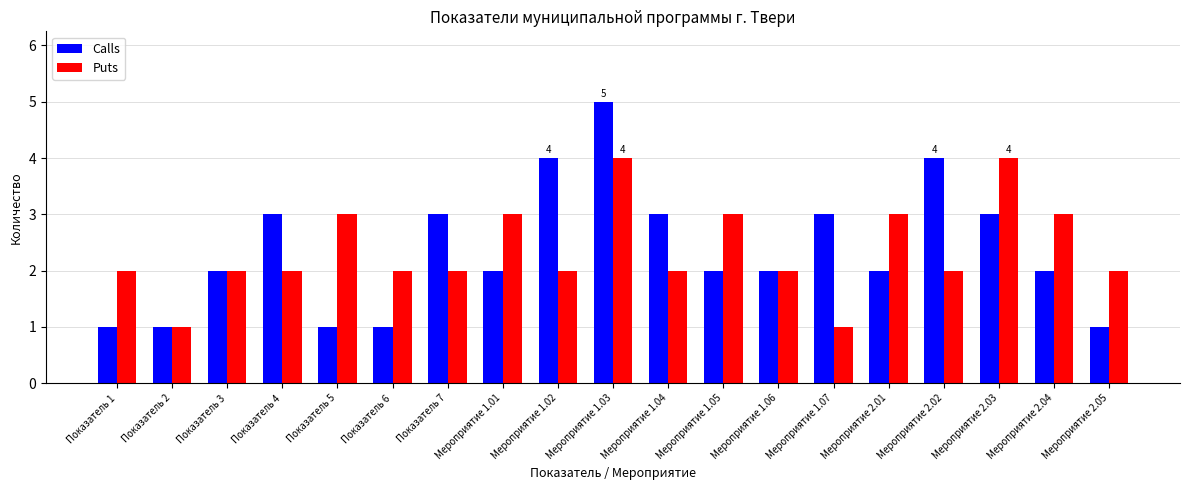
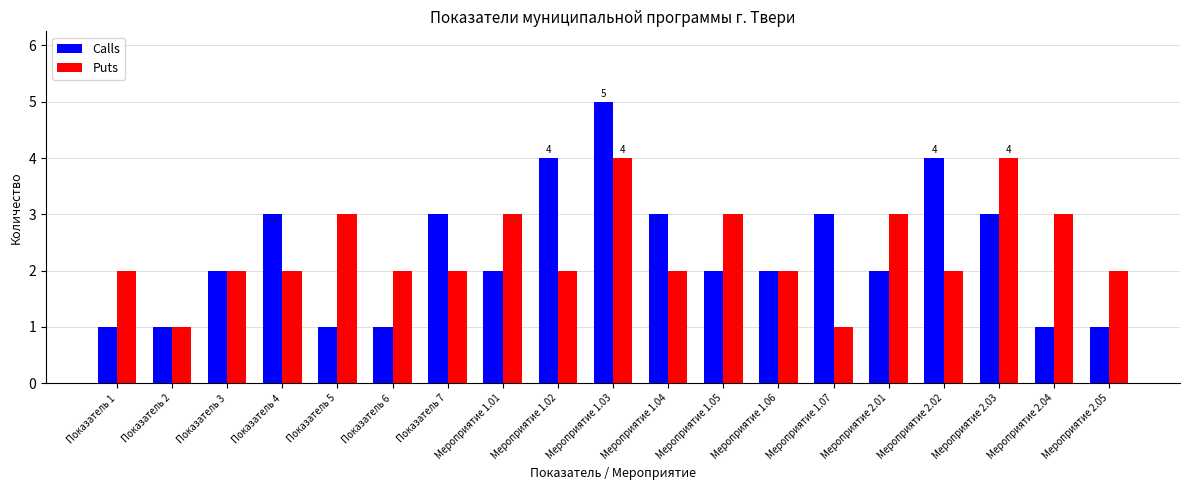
Calls, Мероприятие 2.04: 2 -> 1
